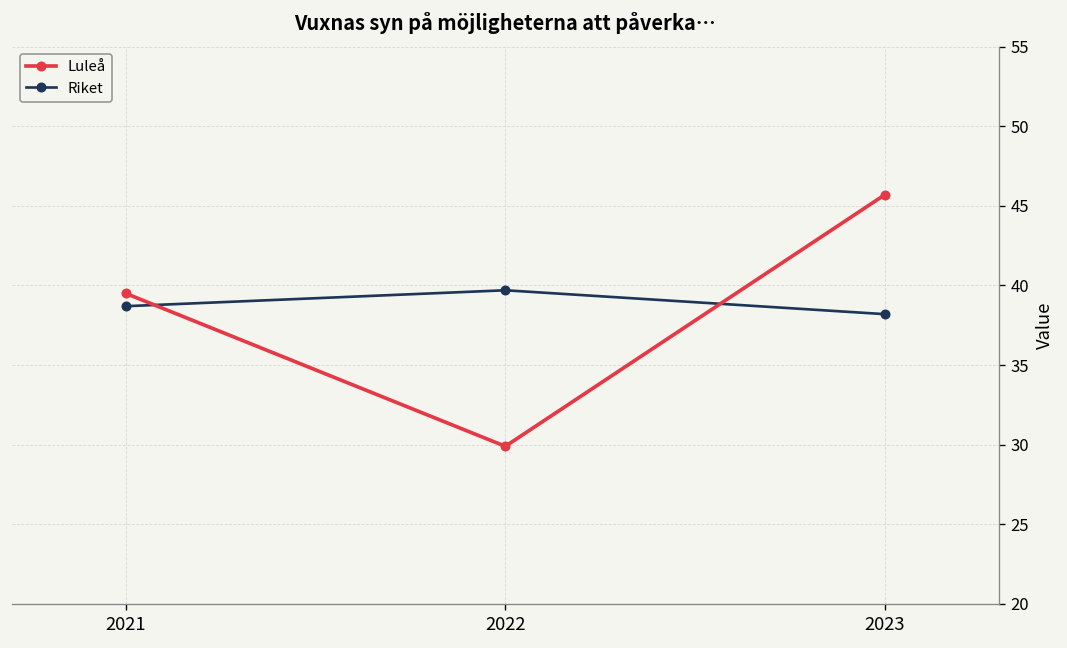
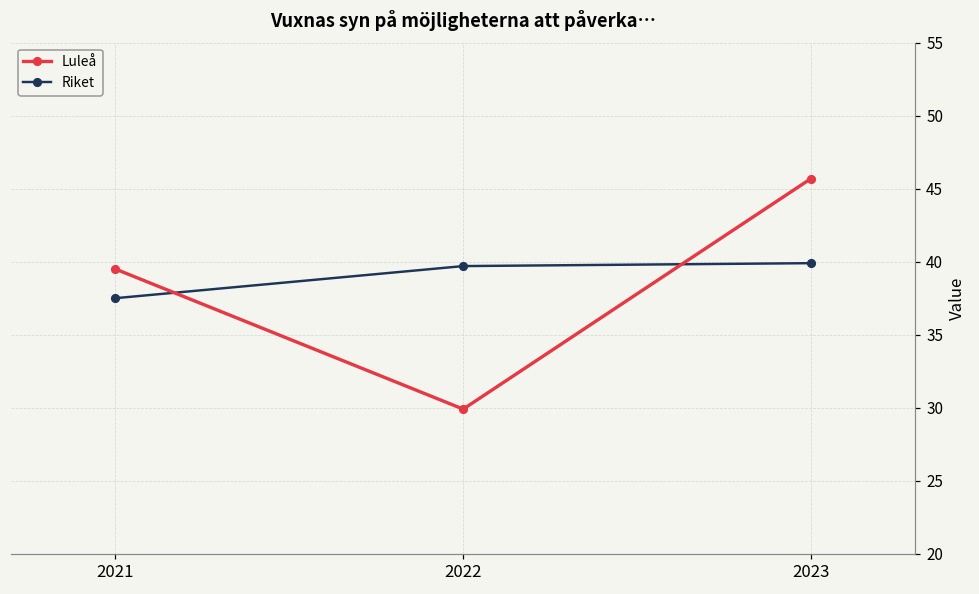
Riket, 2021: 38.7 -> 37.5
Riket, 2023: 38.2 -> 39.9
